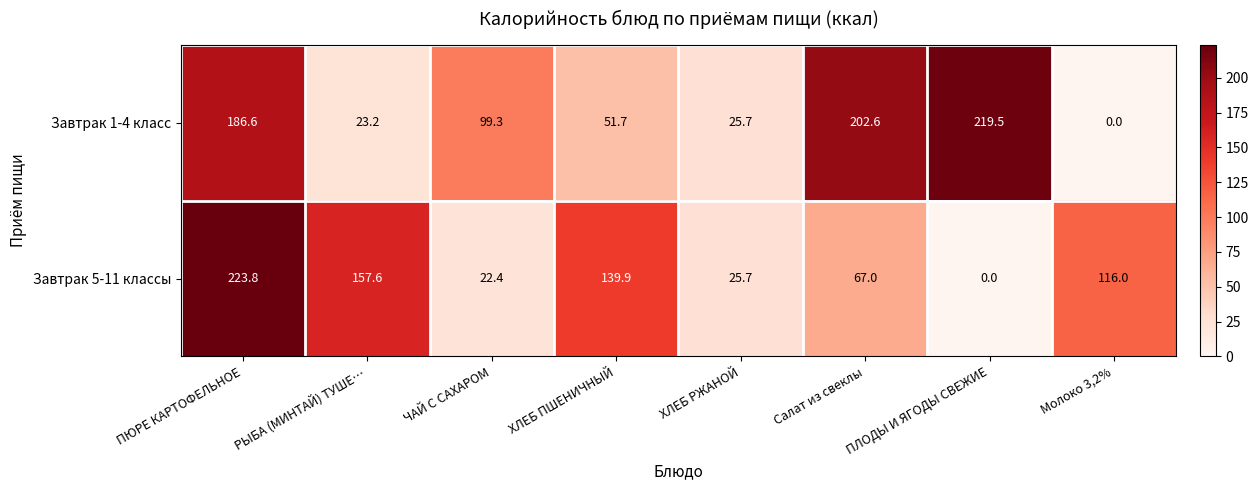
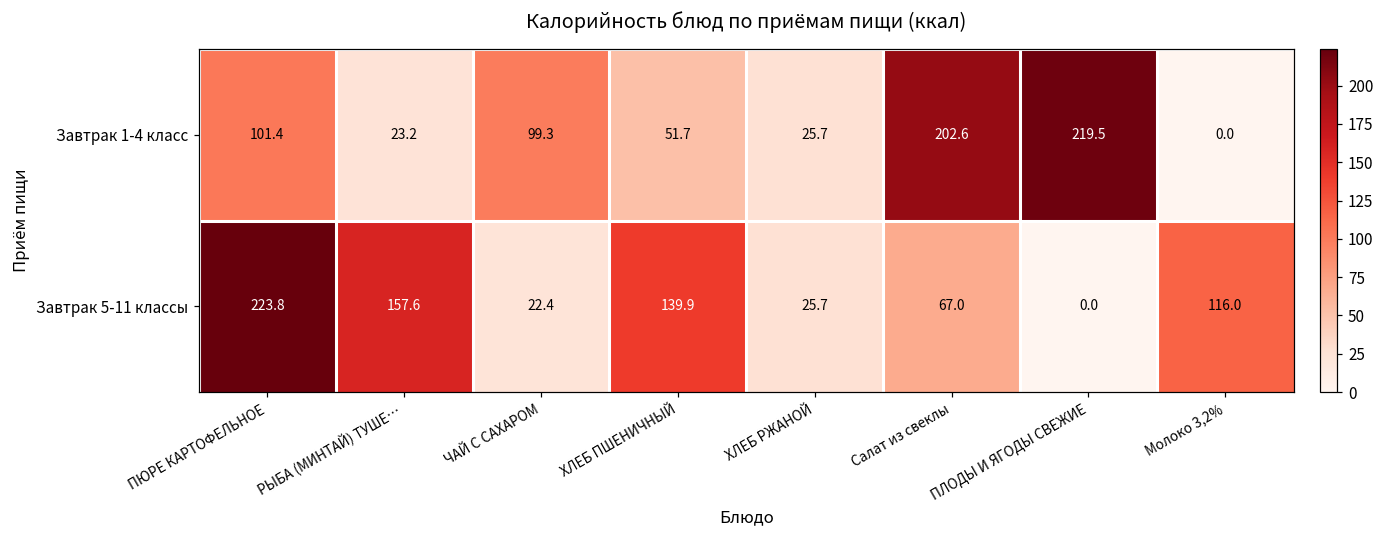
Завтрак 1-4 класс, ПЮРЕ КАРТОФЕЛЬНОЕ: 186.6 -> 101.4
